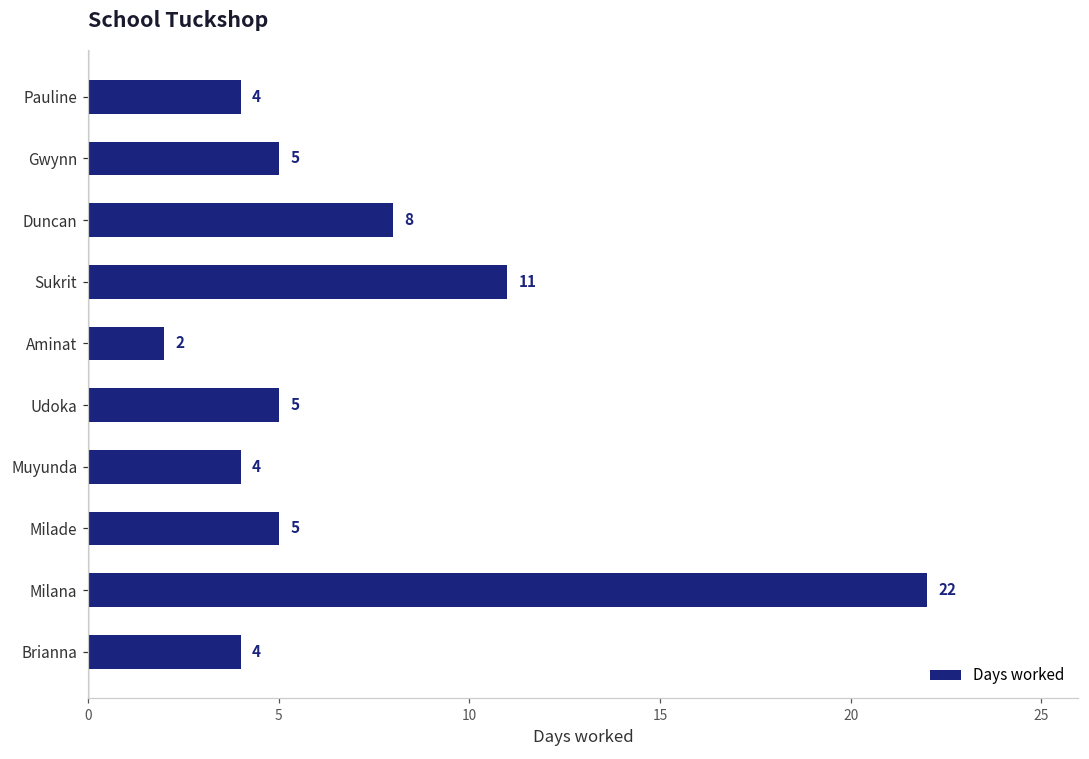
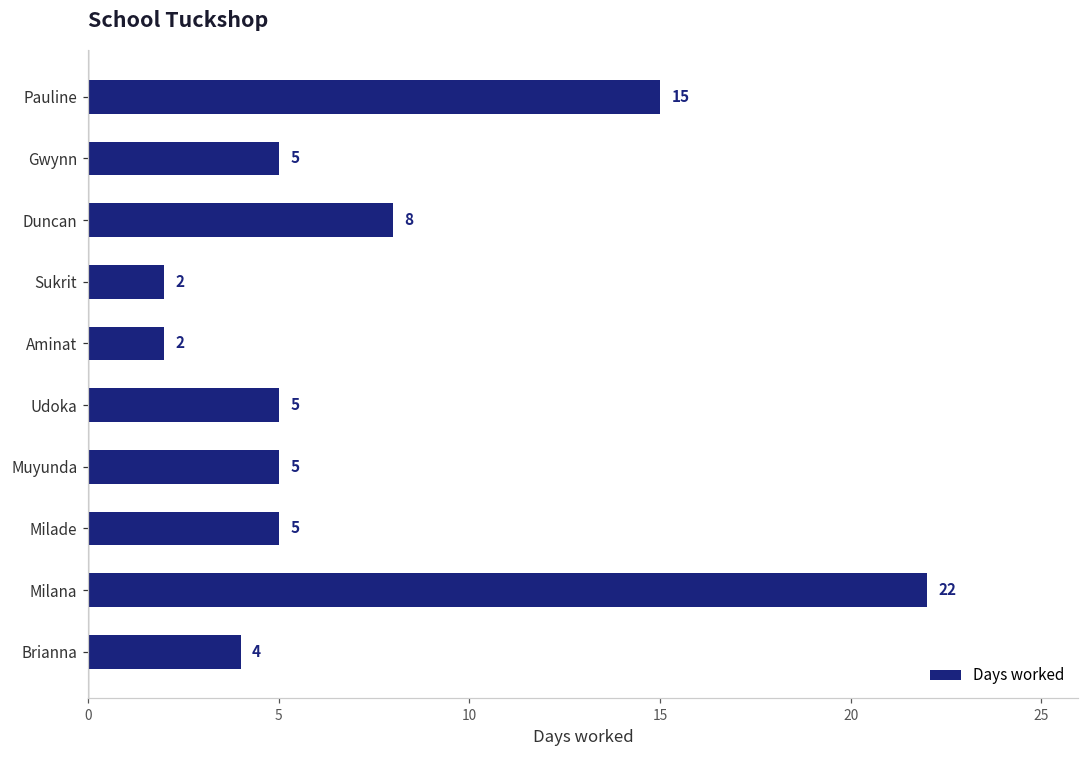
Pauline: 4 -> 15
Sukrit: 11 -> 2
Muyunda: 4 -> 5
